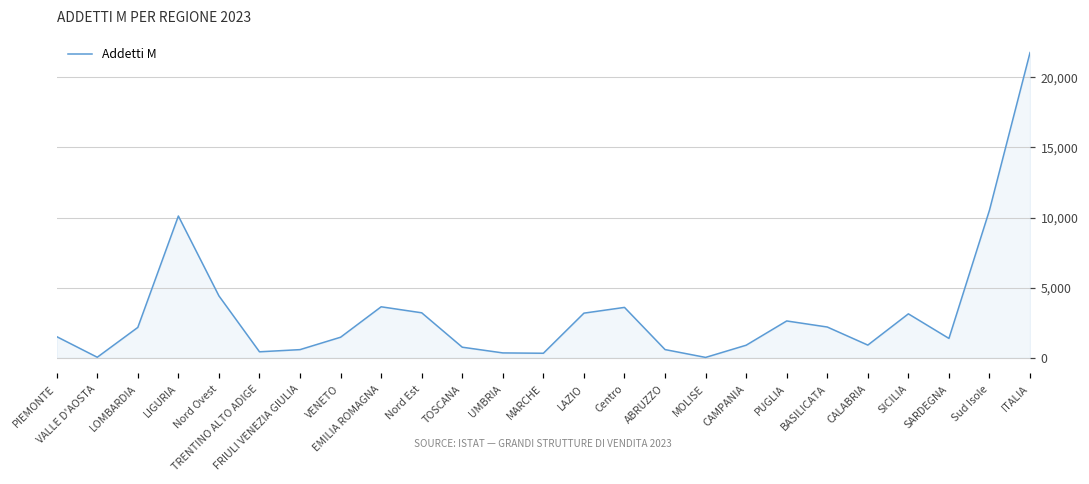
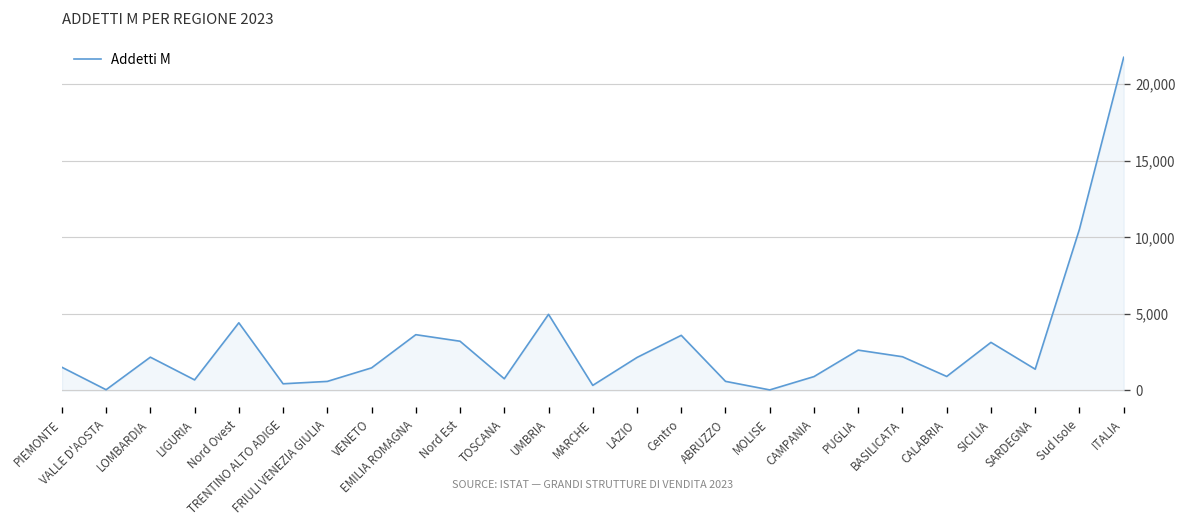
LIGURIA: 10,100 -> 700
UMBRIA: 400 -> 5,000
LAZIO: 3,200 -> 2,200
